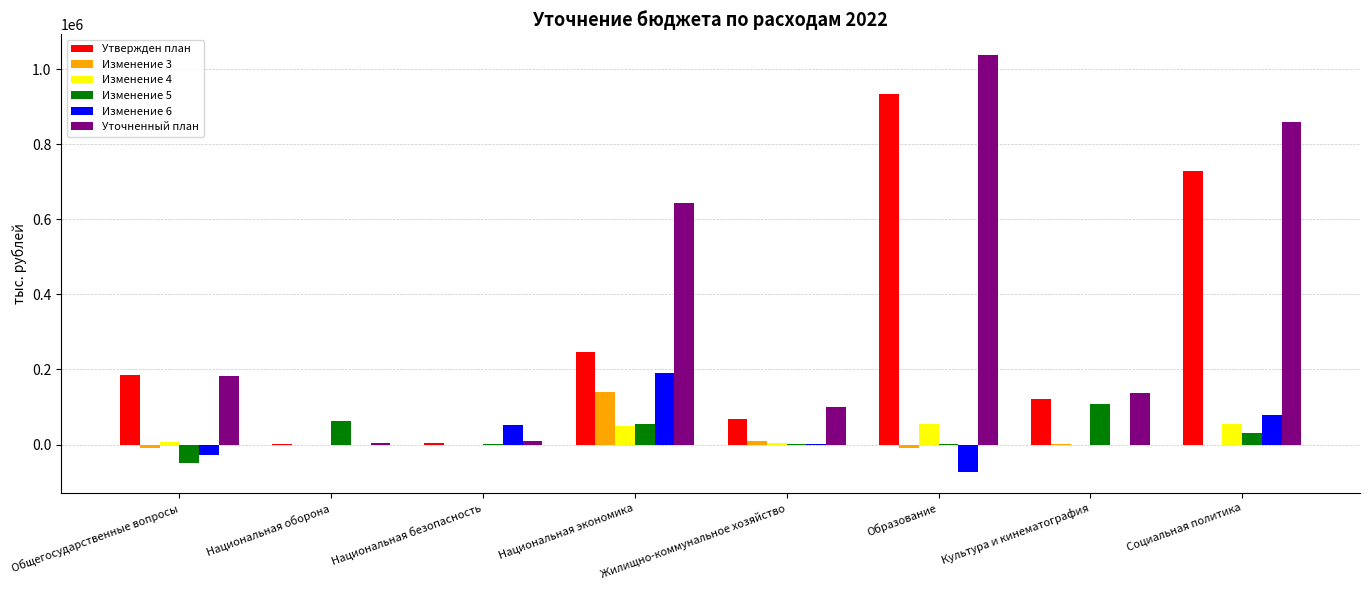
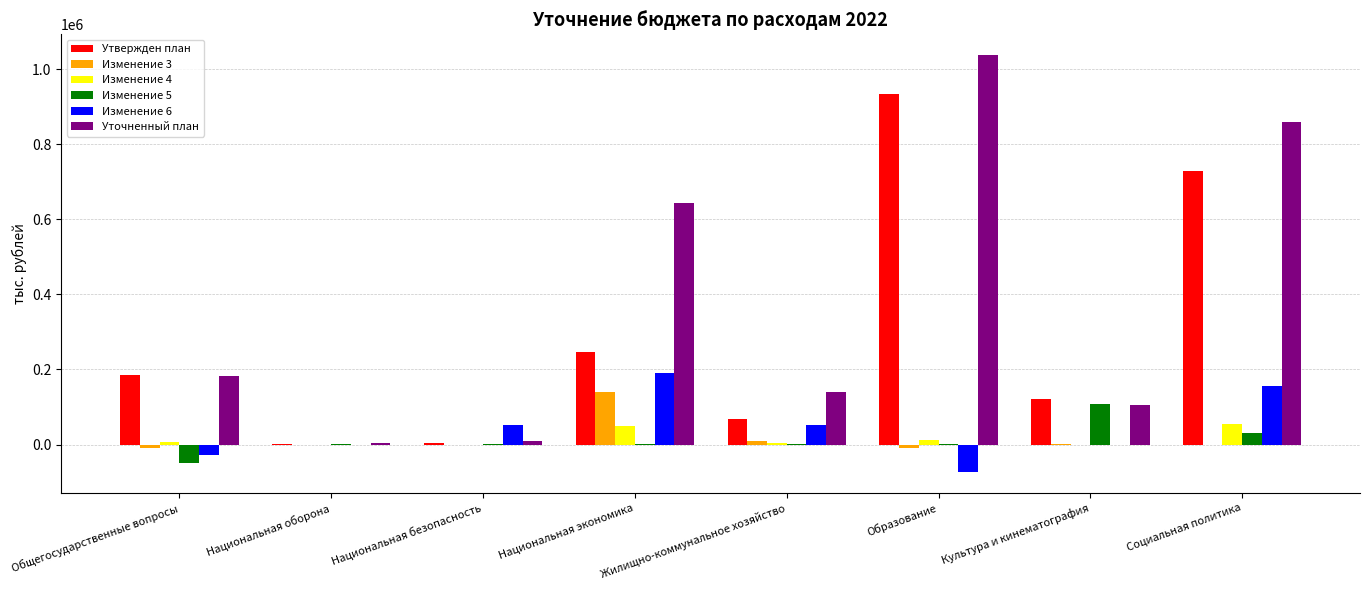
Изменение 5, Национальная оборона: 60000 -> 0
Изменение 5, Национальная экономика: 50000 -> 0
Изменение 6, Жилищно-коммунальное хозяйство: 0 -> 50000
Уточненный план, Жилищно-коммунальное хозяйство: 100000 -> 140000
Изменение 4, Образование: 50000 -> 10000
Уточненный план, Культура и кинематография: 140000 -> 110000
Изменение 6, Социальная политика: 80000 -> 160000
